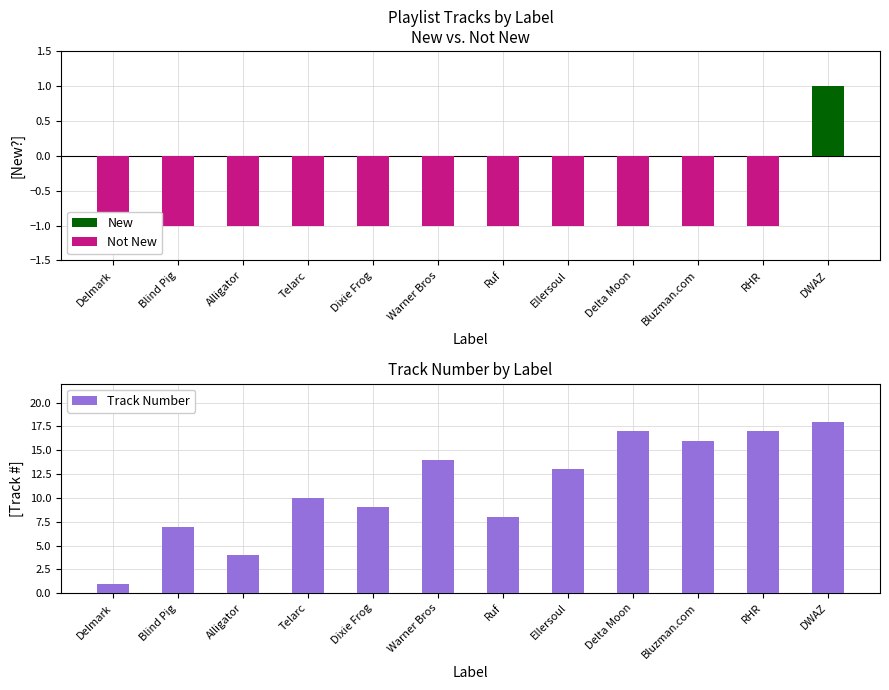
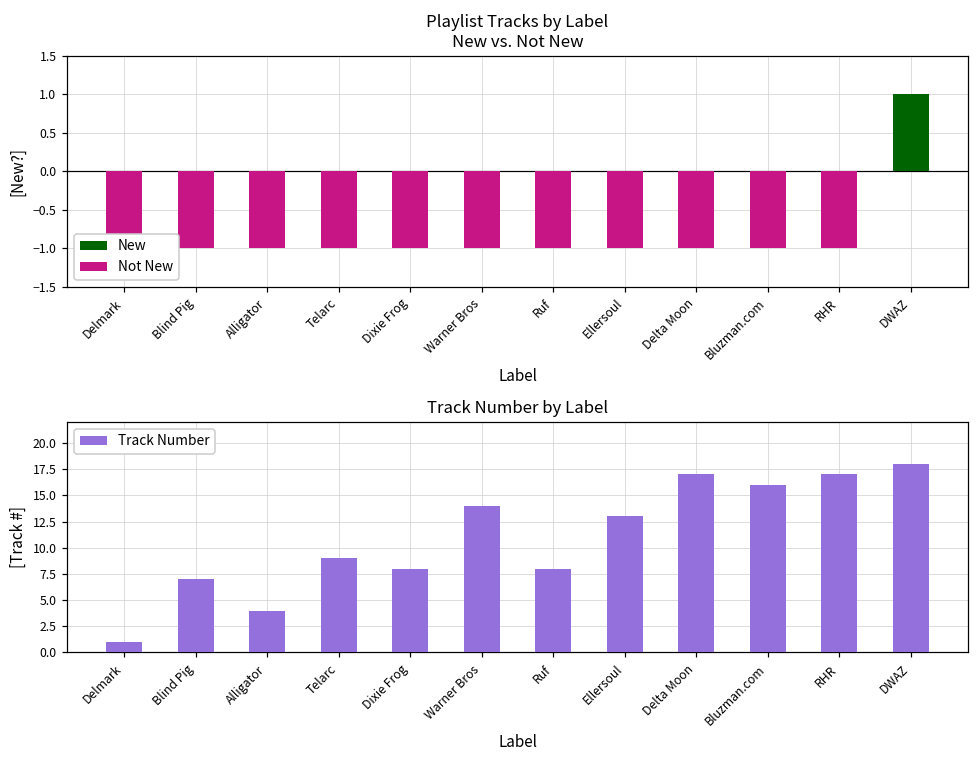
Track Number by Label, Telarc: 10 -> 9
Track Number by Label, Dixie Frog: 9 -> 8
